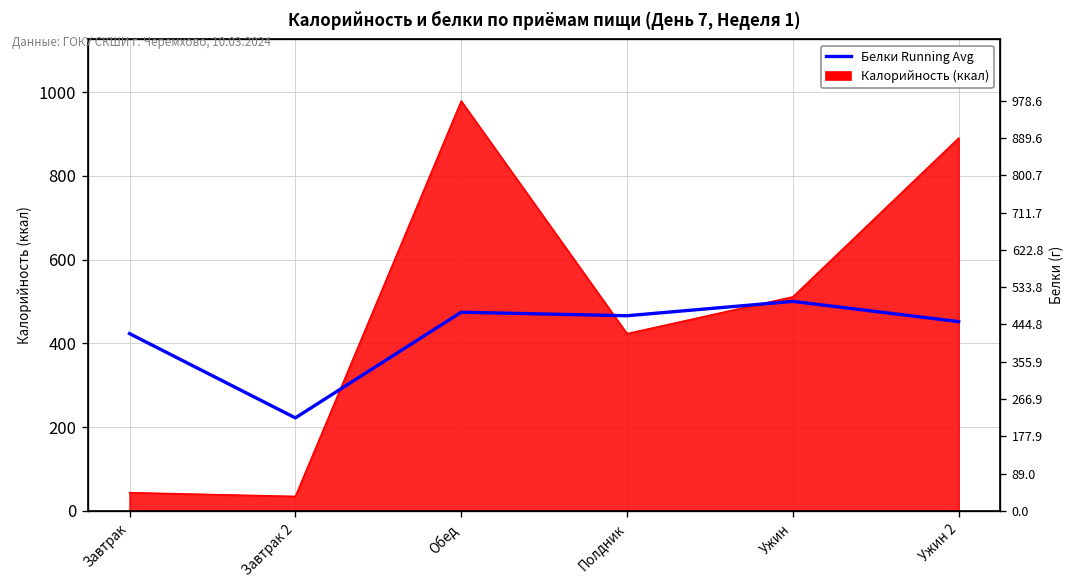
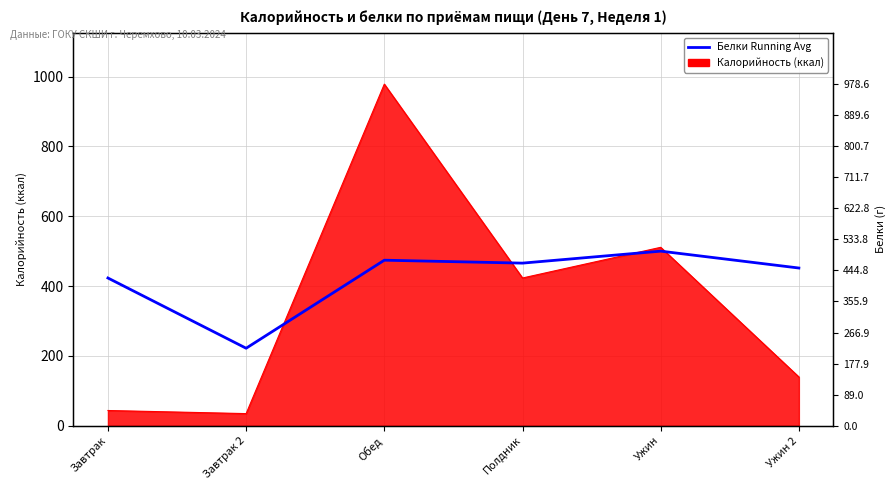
Калорийность (ккал), Ужин 2: 890 -> 140
